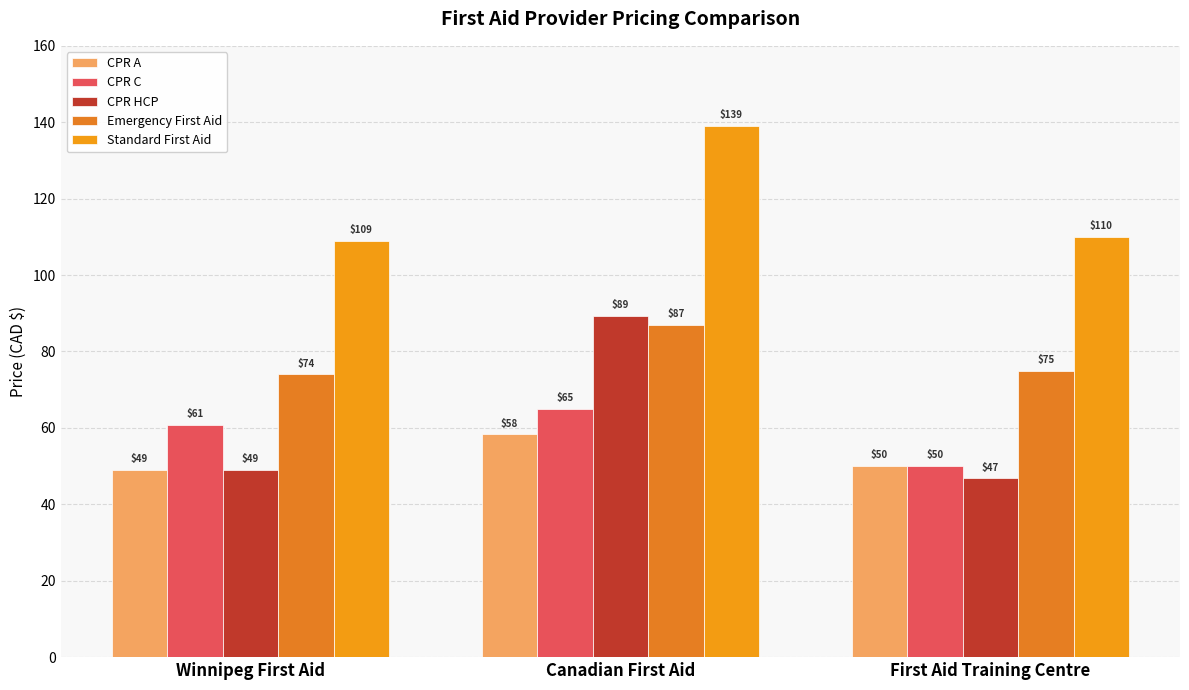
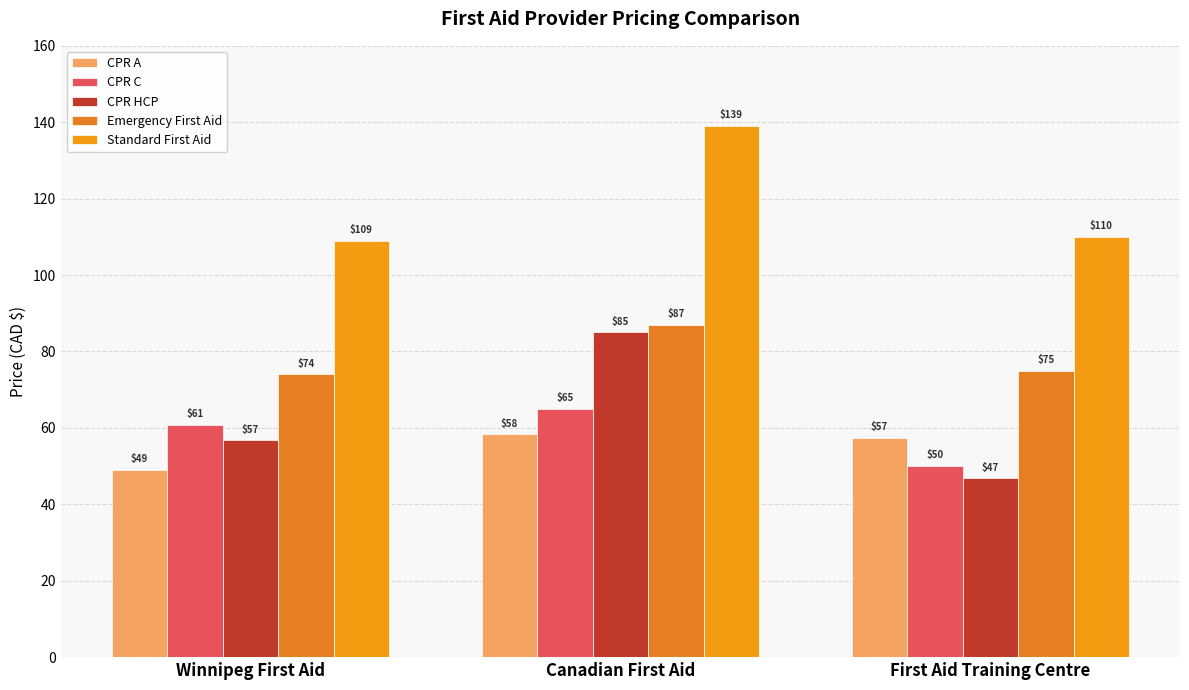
CPR HCP, Winnipeg First Aid: $49 -> $57
CPR HCP, Canadian First Aid: $89 -> $85
CPR A, First Aid Training Centre: $50 -> $57
